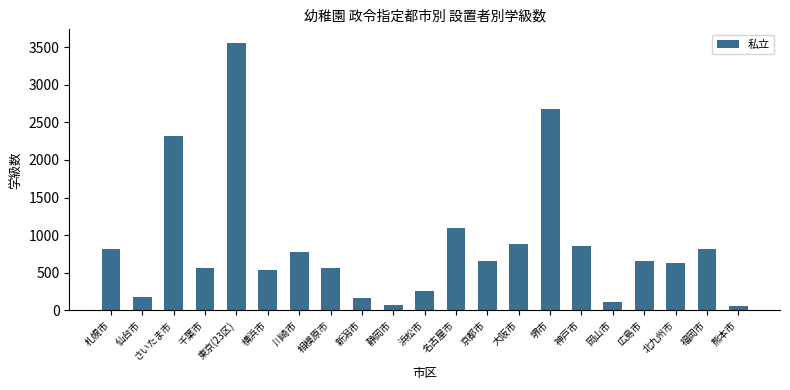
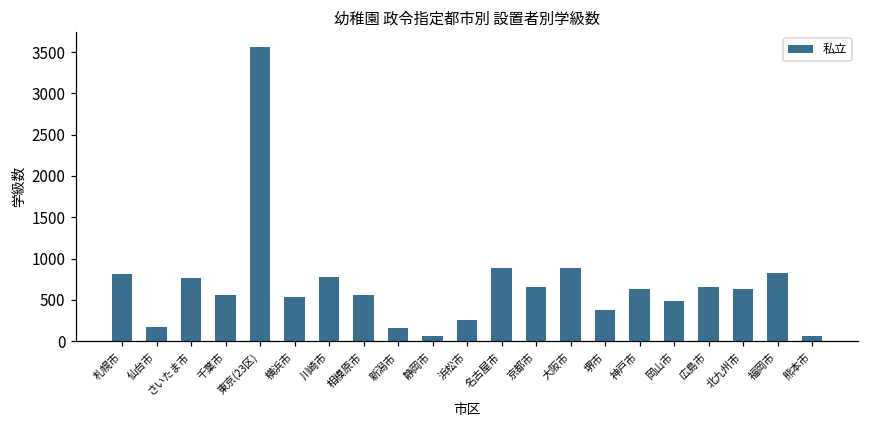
さいたま市: 2300 -> 800
名古屋市: 1100 -> 900
堺市: 2700 -> 400
神戸市: 900 -> 600
岡山市: 100 -> 500
